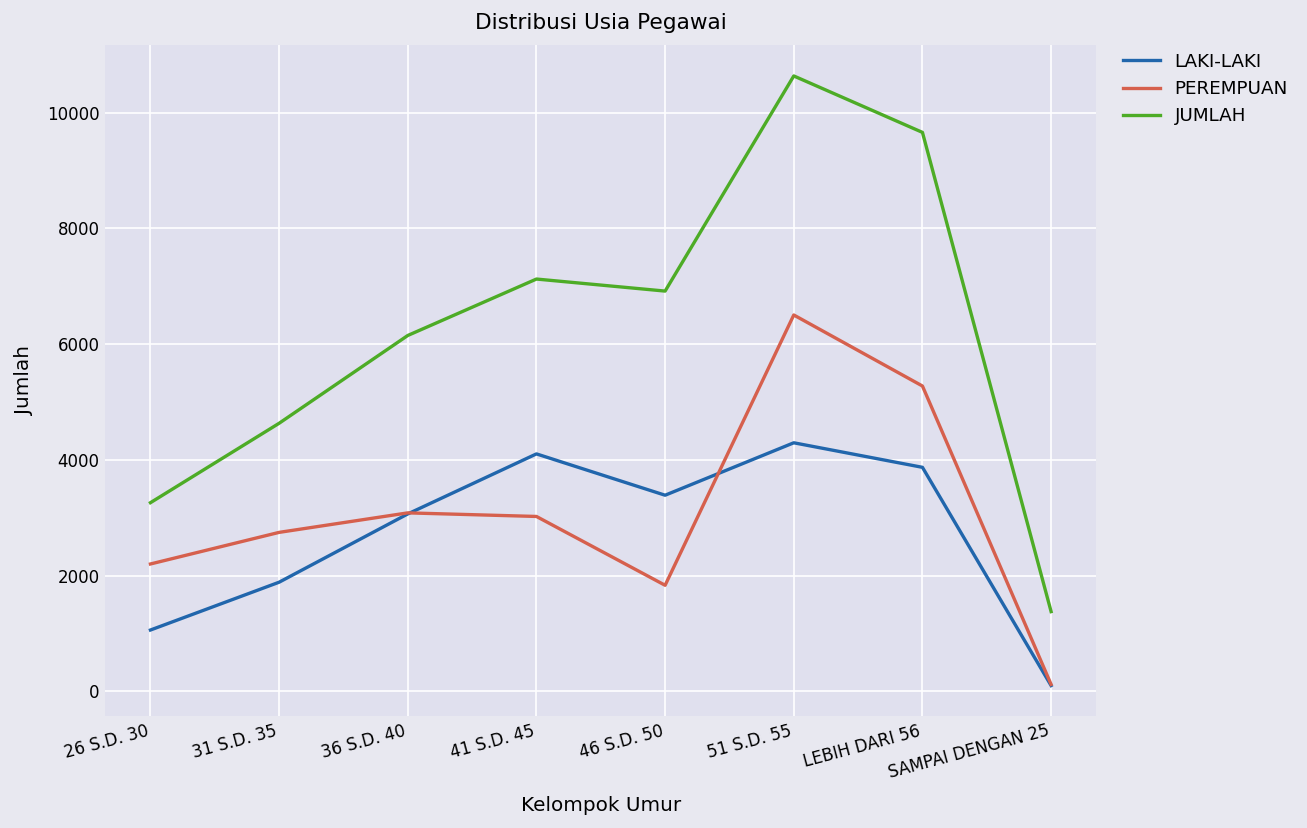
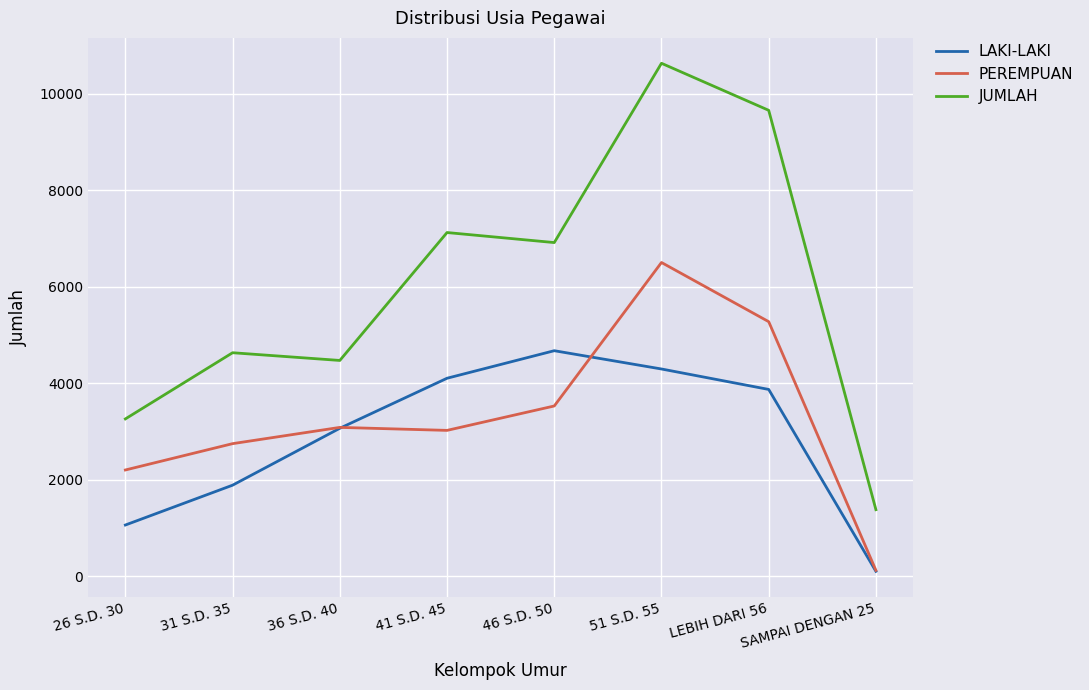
JUMLAH, 36 S.D. 40: 6100 -> 4500
LAKI-LAKI, 46 S.D. 50: 3400 -> 4700
PEREMPUAN, 46 S.D. 50: 1800 -> 3500
